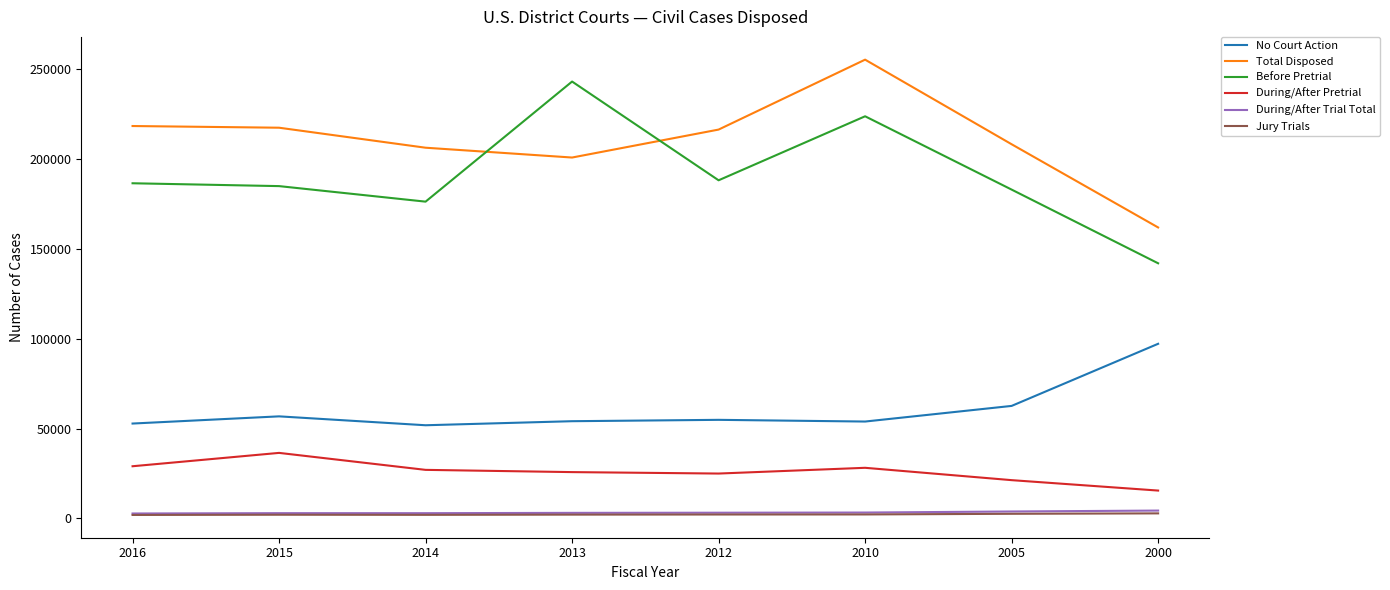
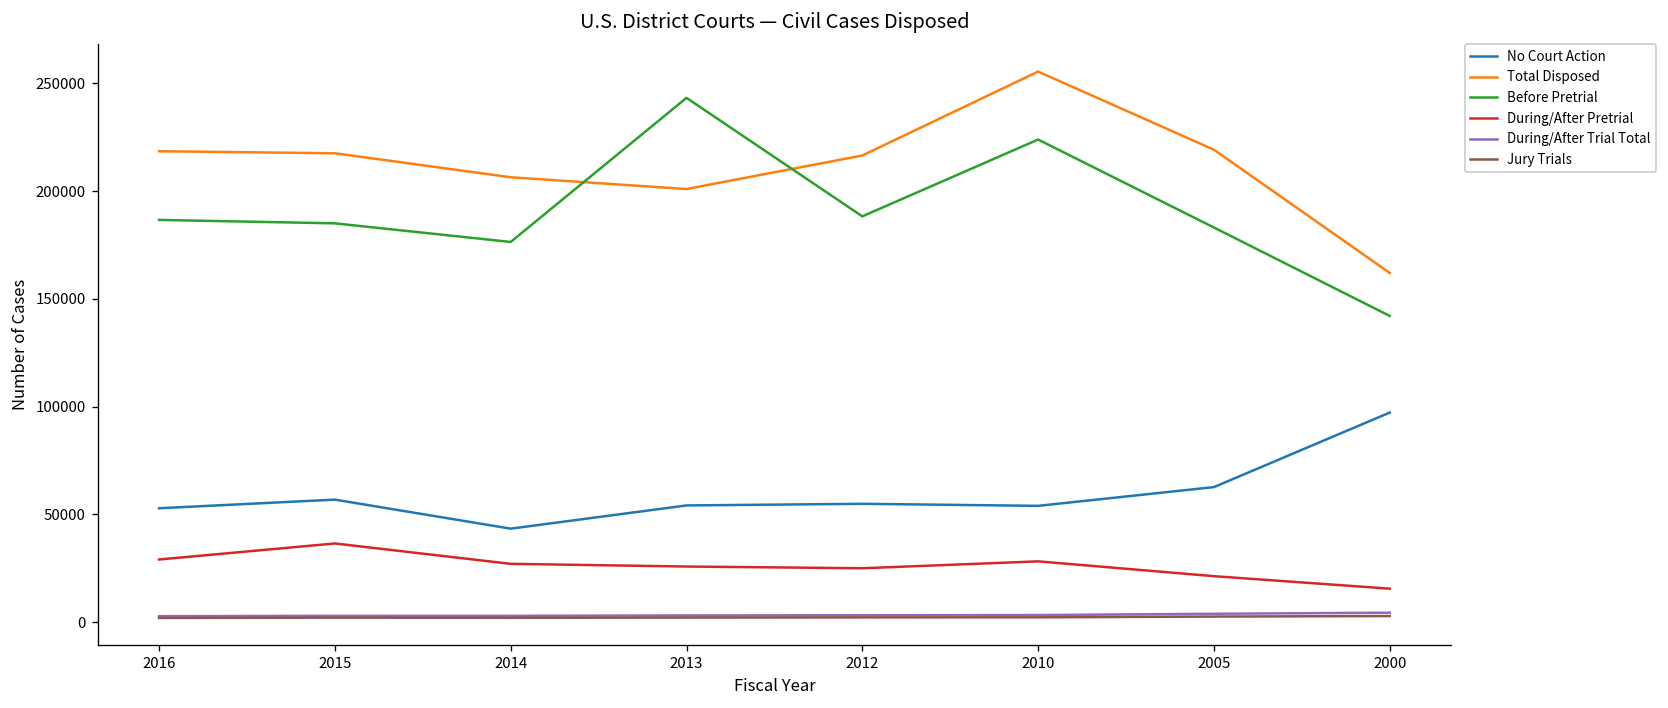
No Court Action, 2014: 52000 -> 43000
Total Disposed, 2005: 208000 -> 219000
